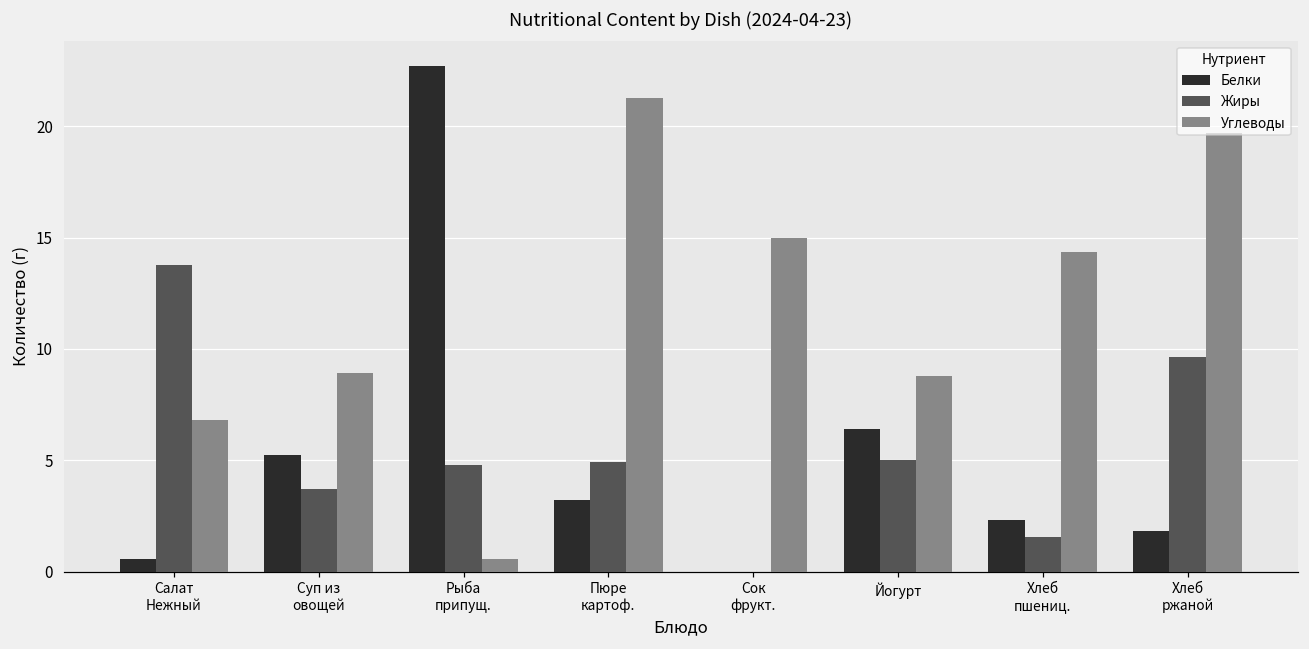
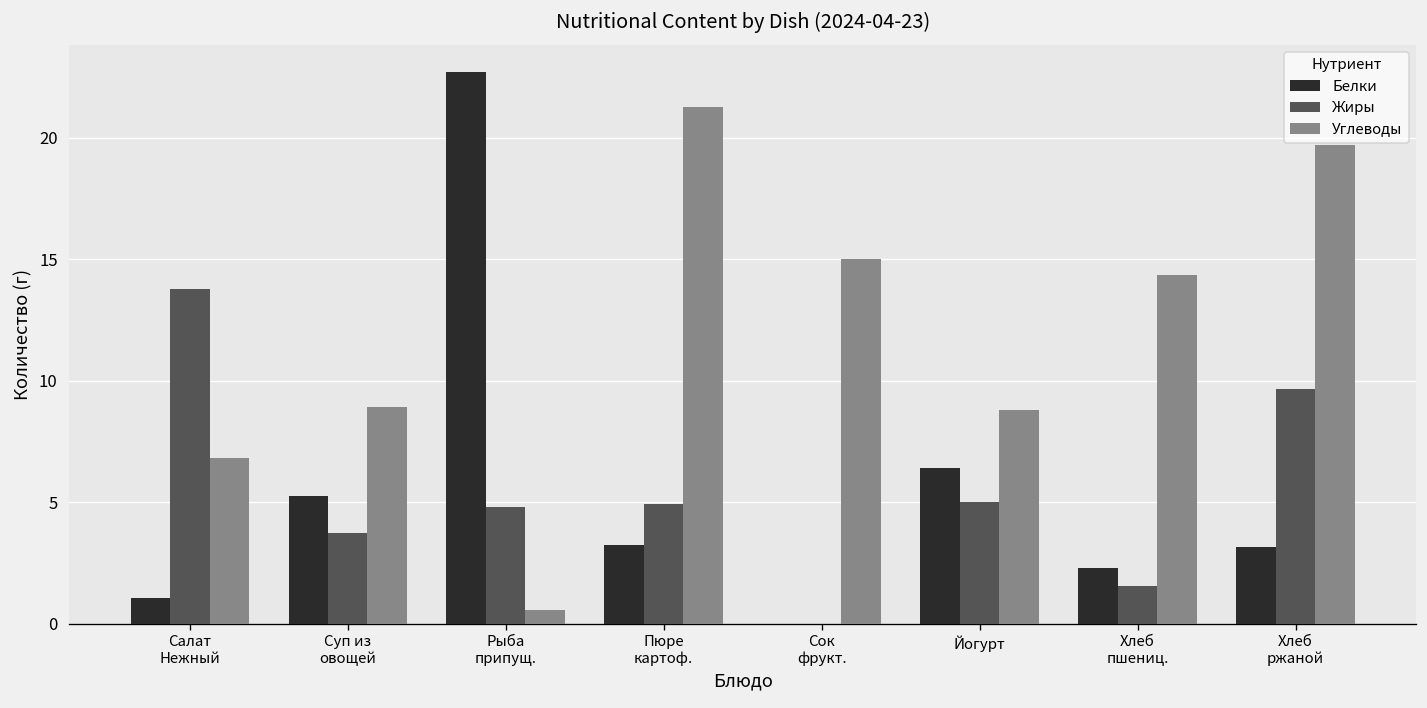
Белки, Салат Нежный: 0.6 -> 1.1
Белки, Хлеб ржаной: 1.8 -> 3.2
